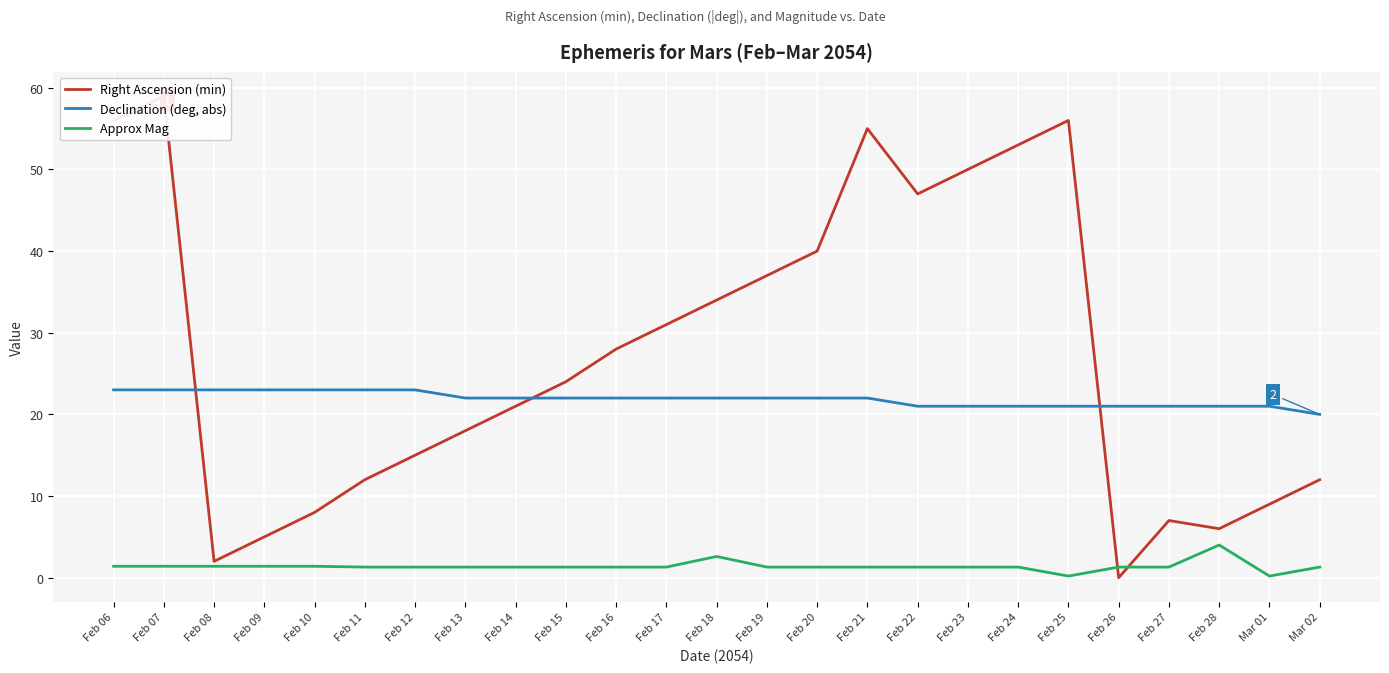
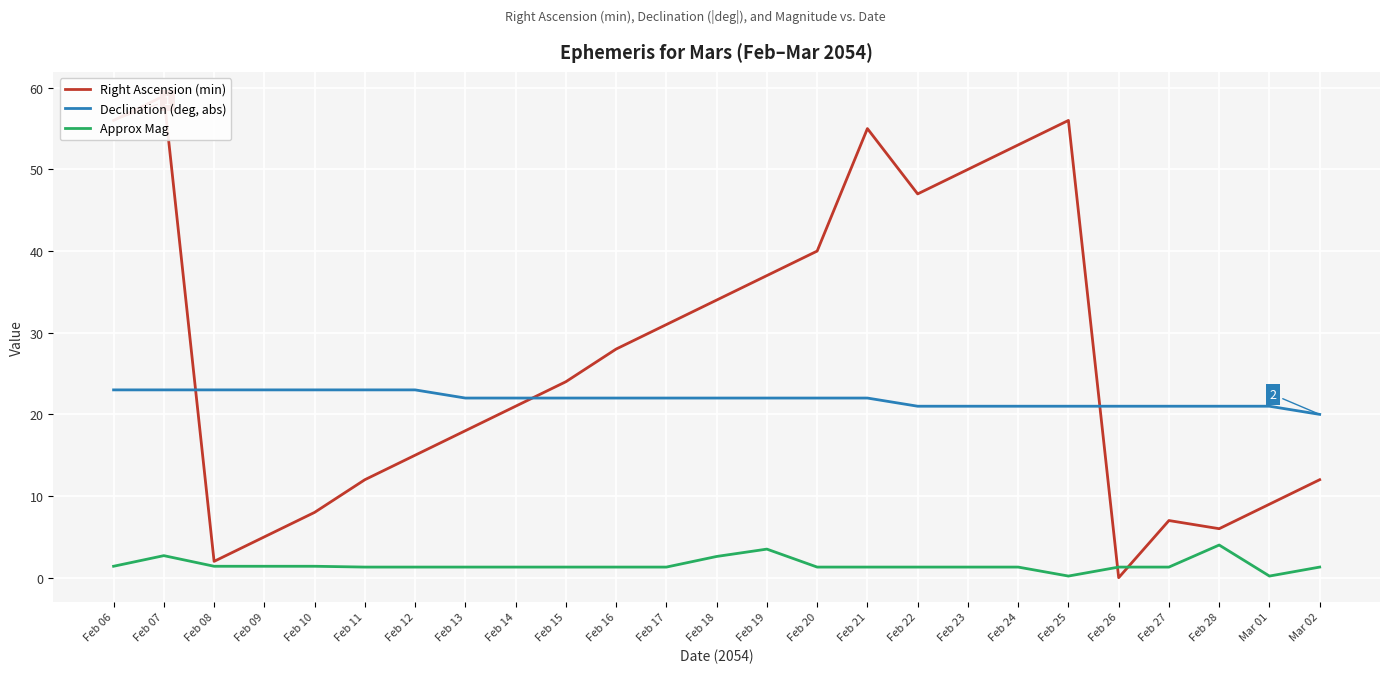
Approx Mag, Feb 07: 1 -> 3
Approx Mag, Feb 19: 1 -> 4
